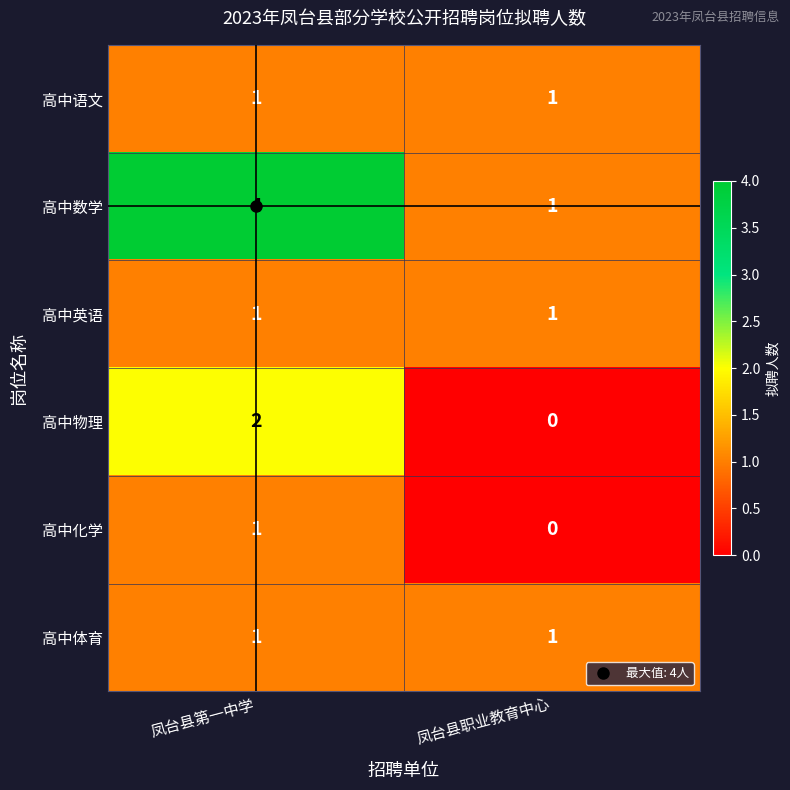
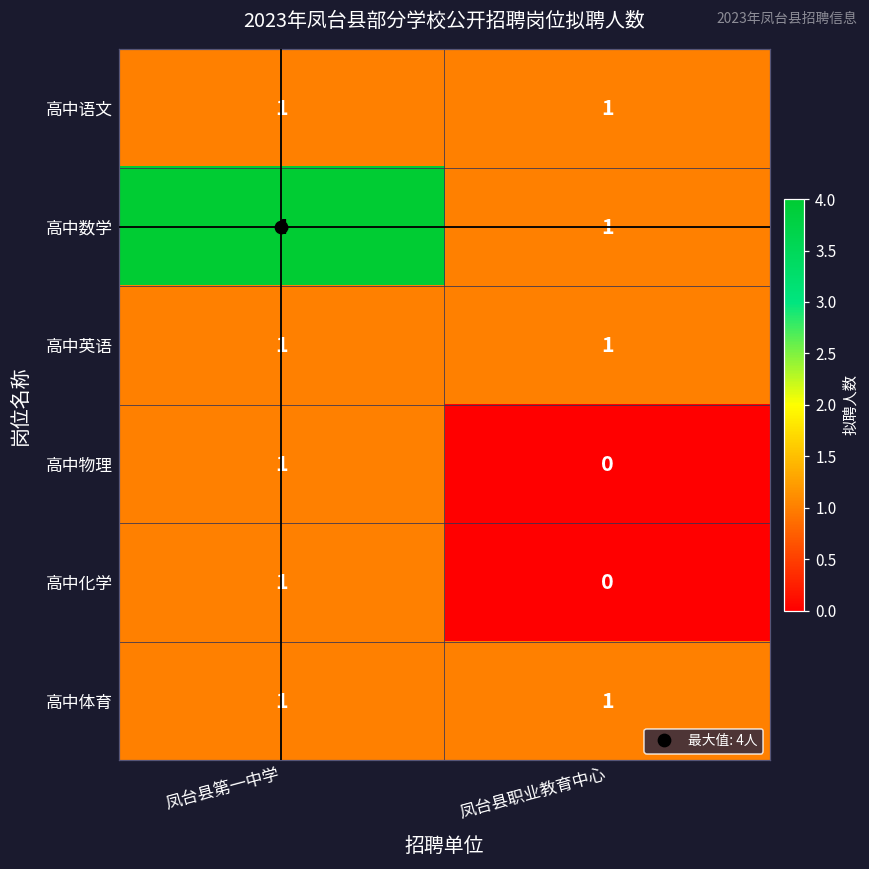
高中物理, 凤台县第一中学: 2 -> 1
